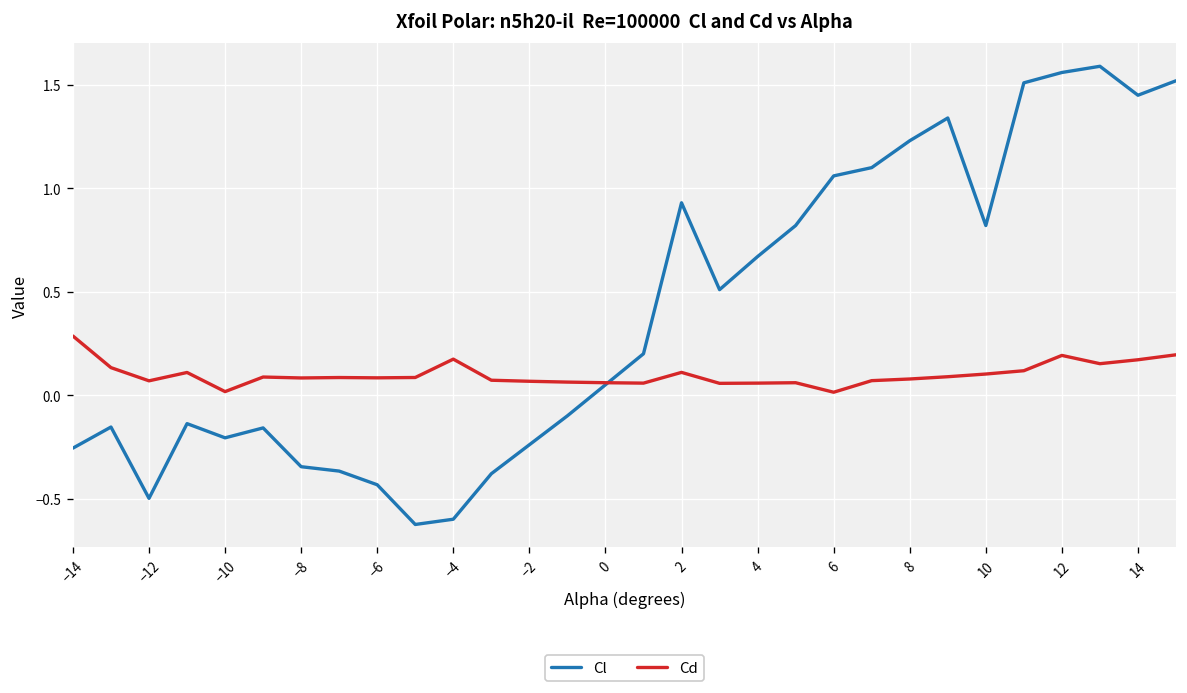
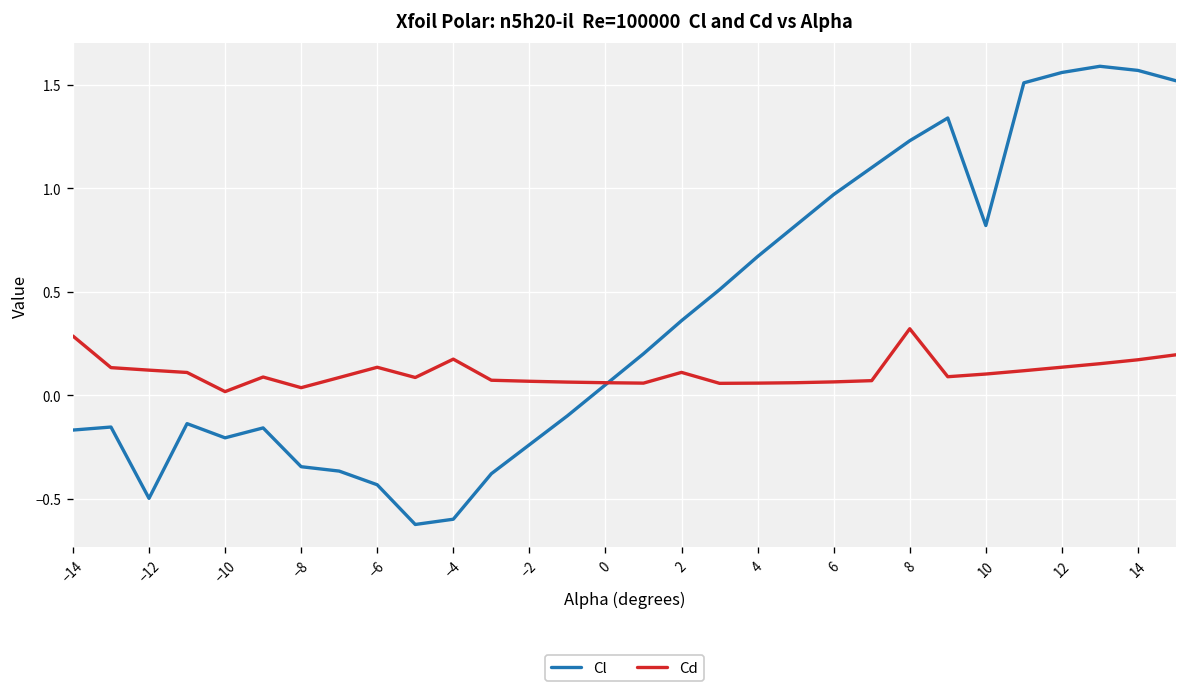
Cl, −14: -0.26 -> -0.17
Cd, −12: 0.07 -> 0.12
Cd, −8: 0.08 -> 0.04
Cd, −6: 0.08 -> 0.13
Cl, 2: 0.93 -> 0.36
Cl, 6: 1.06 -> 0.97
Cd, 6: 0.01 -> 0.06
Cd, 8: 0.08 -> 0.32
Cd, 12: 0.19 -> 0.14
Cl, 14: 1.45 -> 1.57
